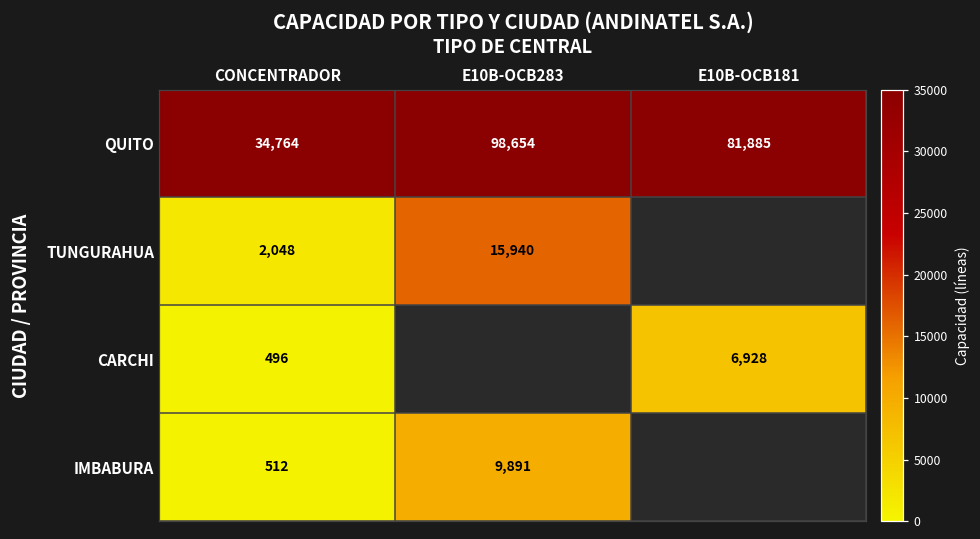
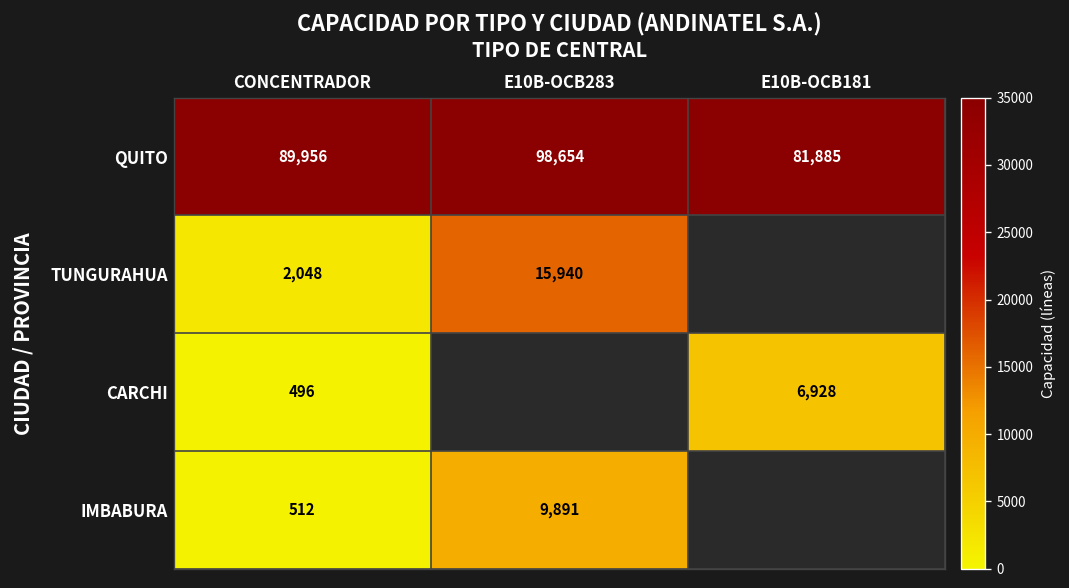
QUITO, CONCENTRADOR: 34,764 -> 89,956
